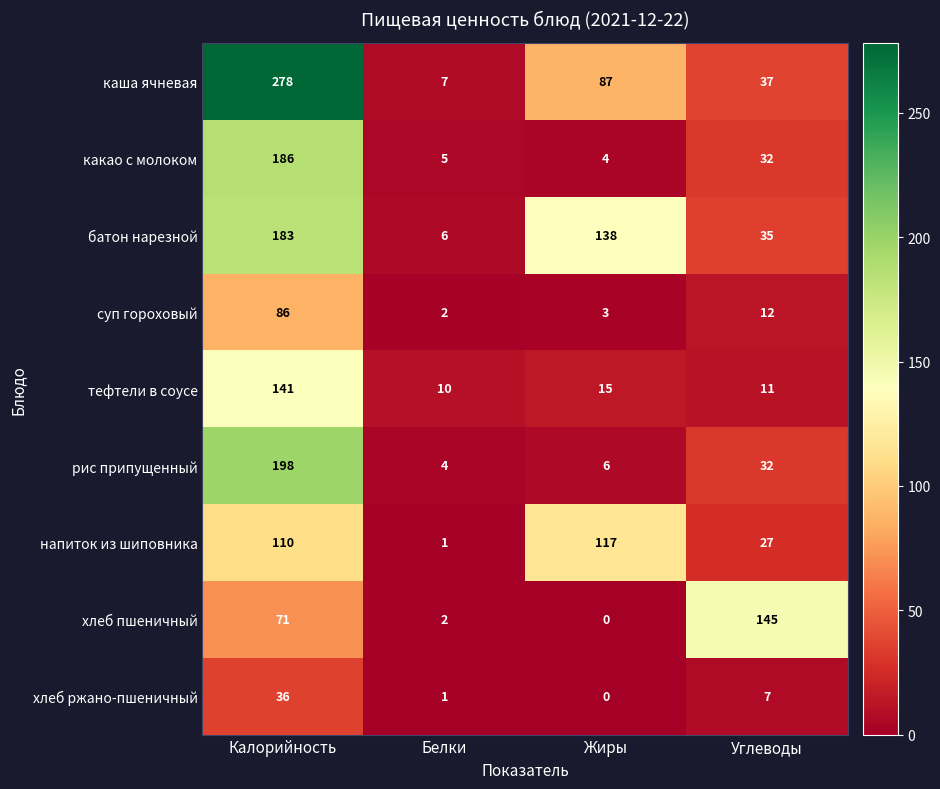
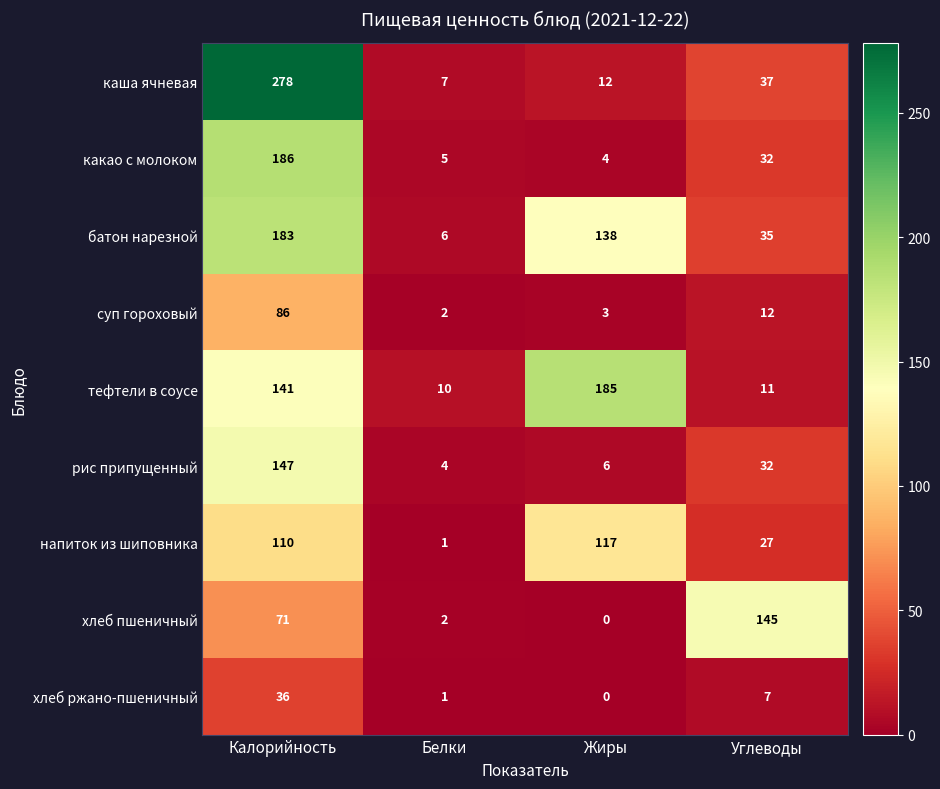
каша ячневая, Жиры: 87 -> 12
тефтели в соусе, Жиры: 15 -> 185
рис припущенный, Калорийность: 198 -> 147
